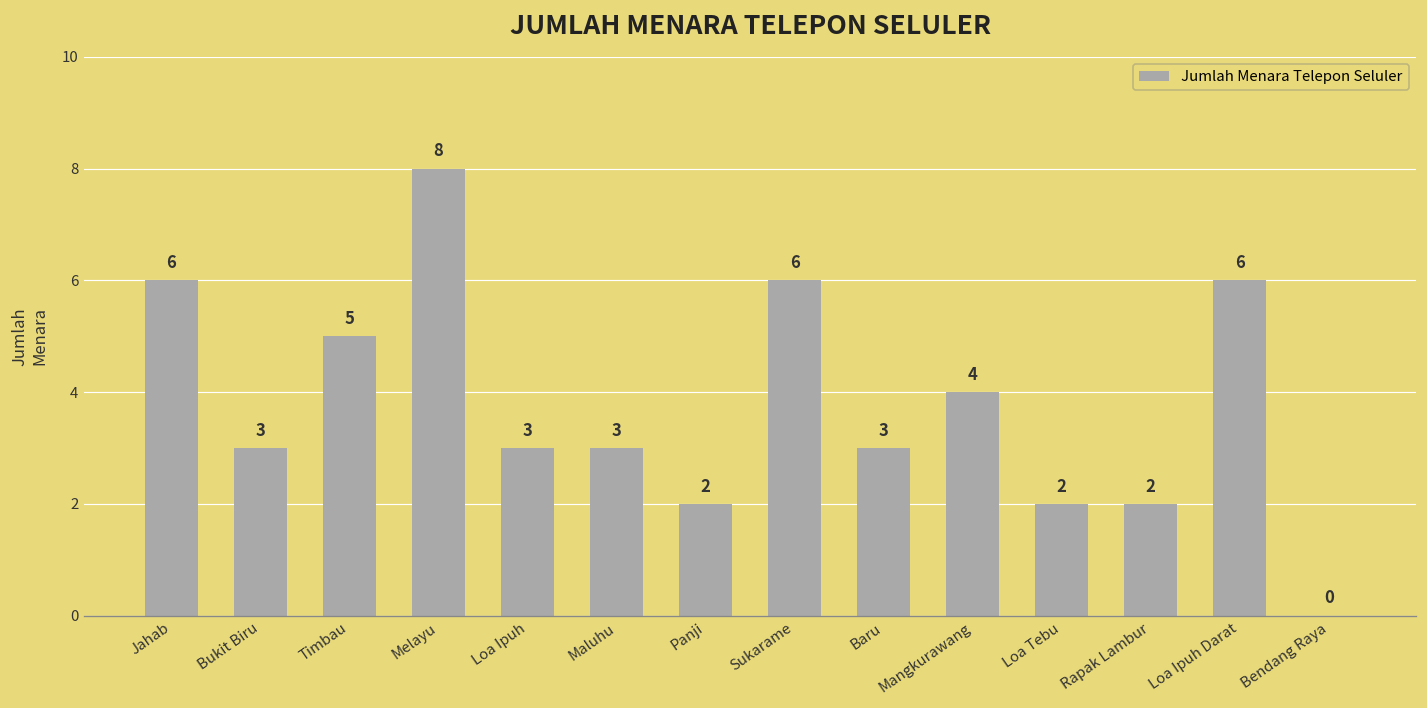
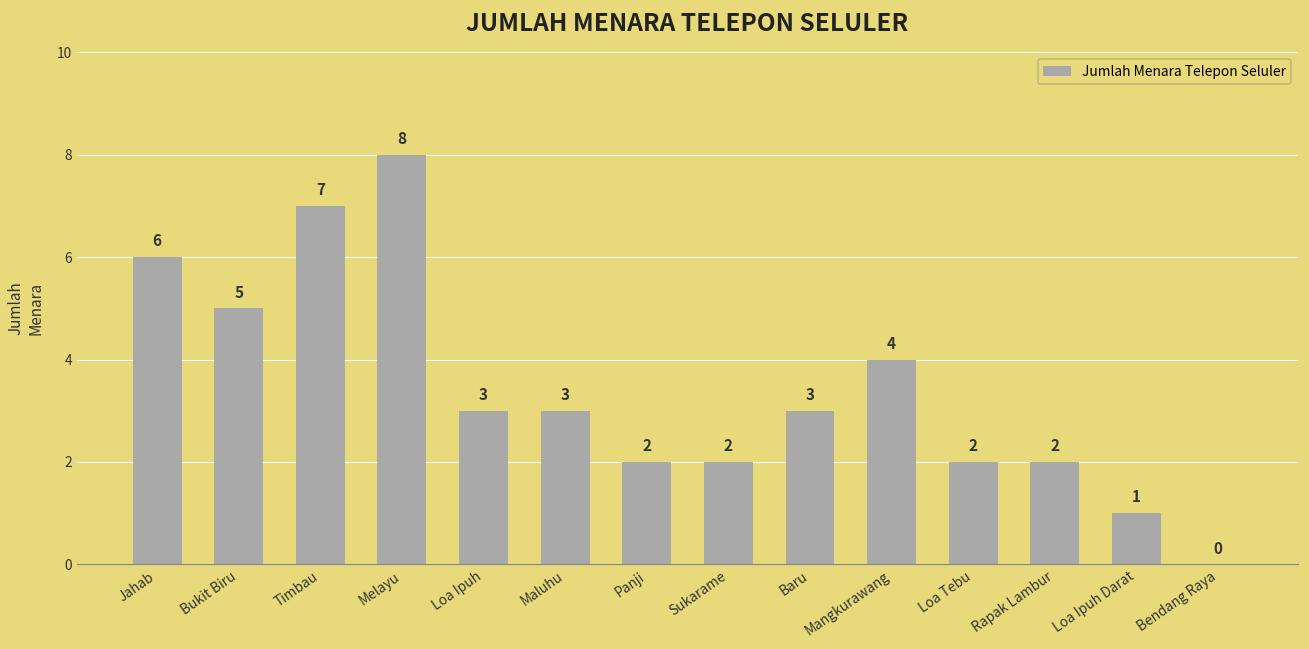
Bukit Biru: 3 -> 5
Timbau: 5 -> 7
Sukarame: 6 -> 2
Loa Ipuh Darat: 6 -> 1
